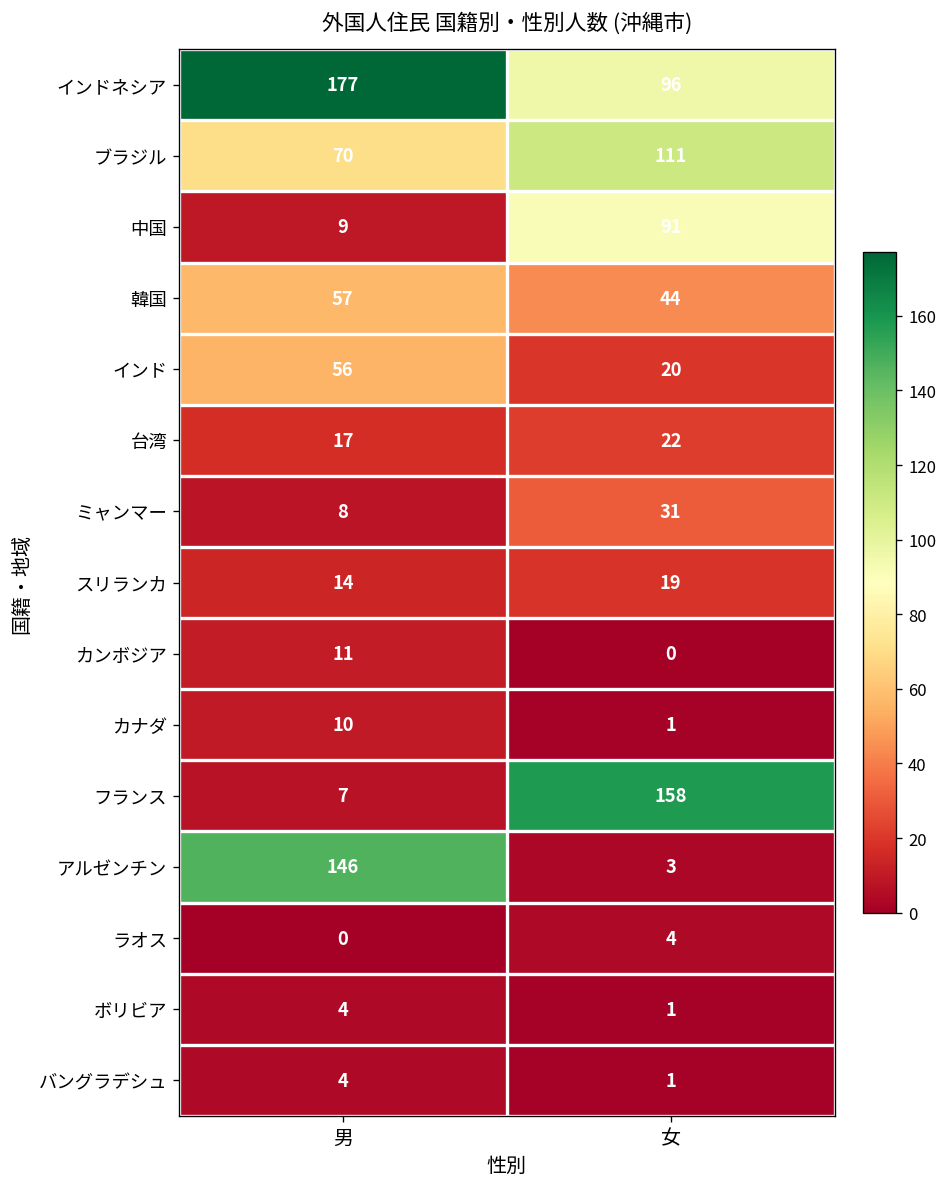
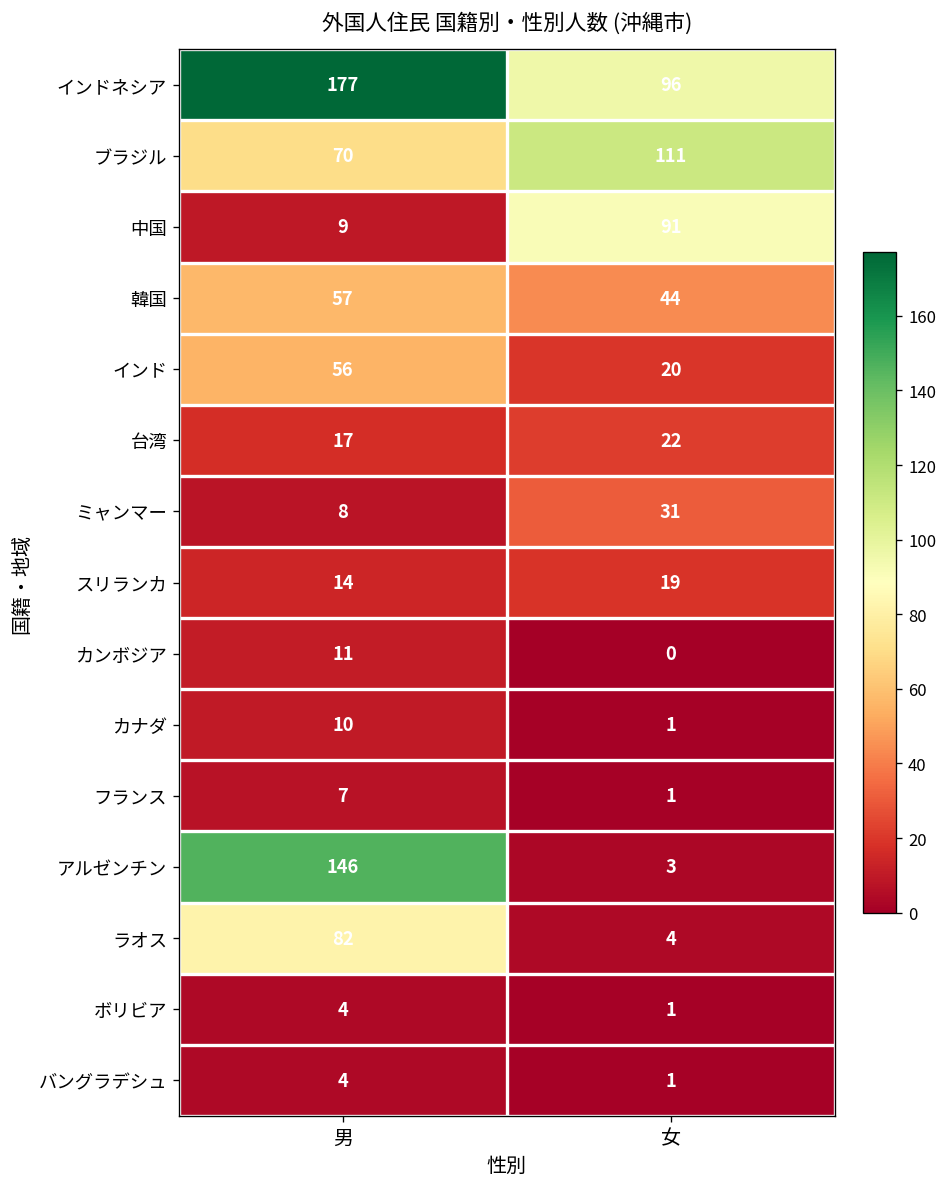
フランス, 女: 158 -> 1
ラオス, 男: 0 -> 82
